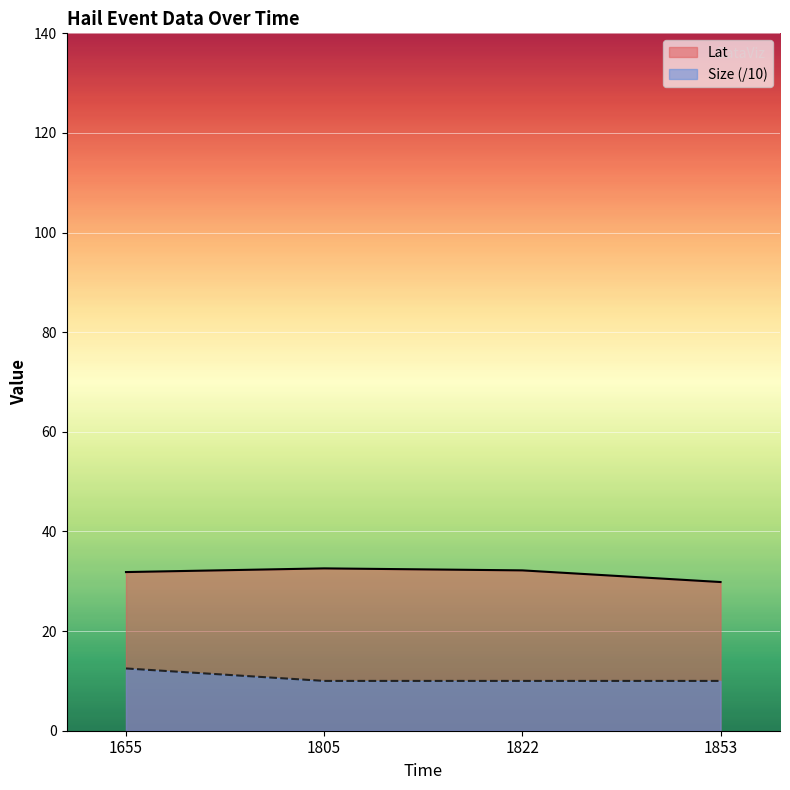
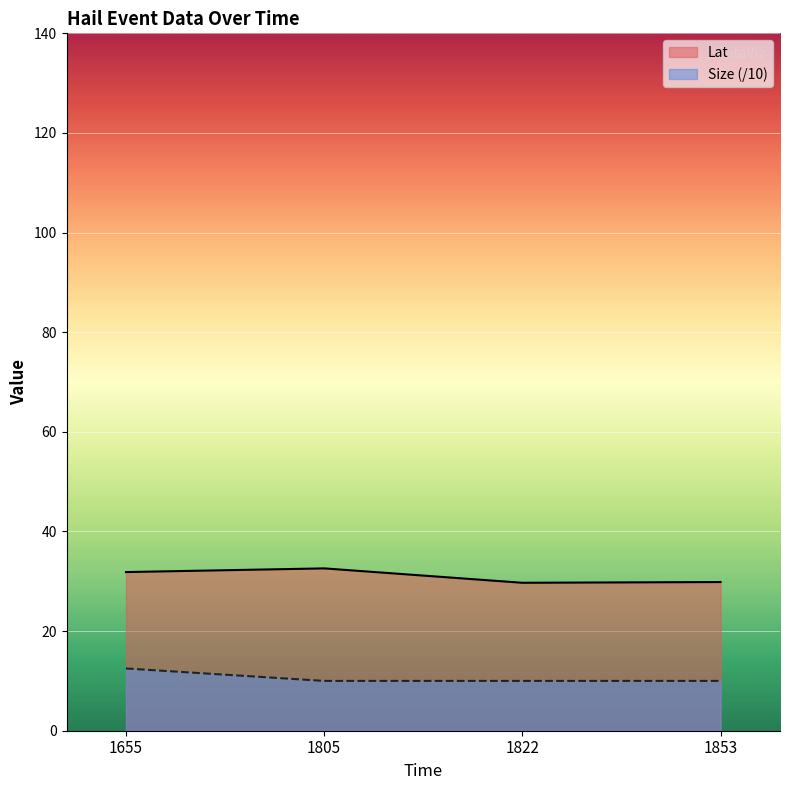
Lat, 1822: 32 -> 30
